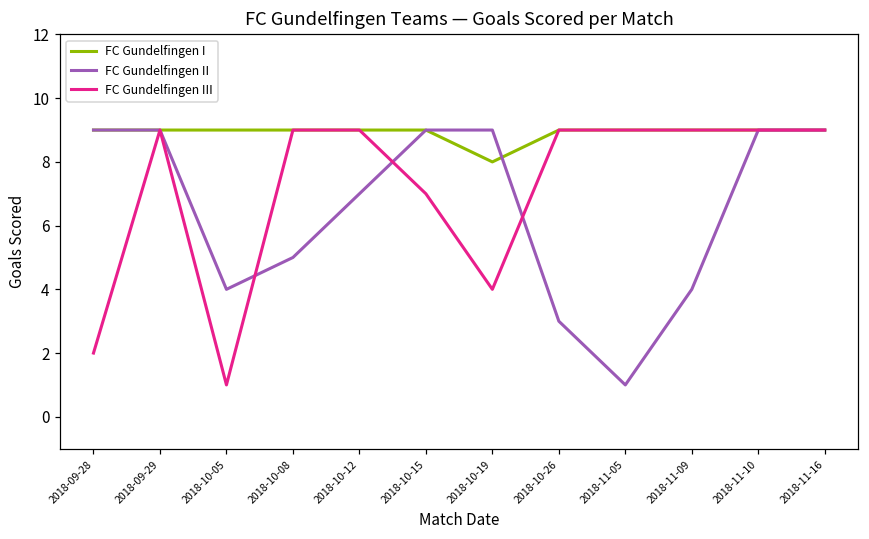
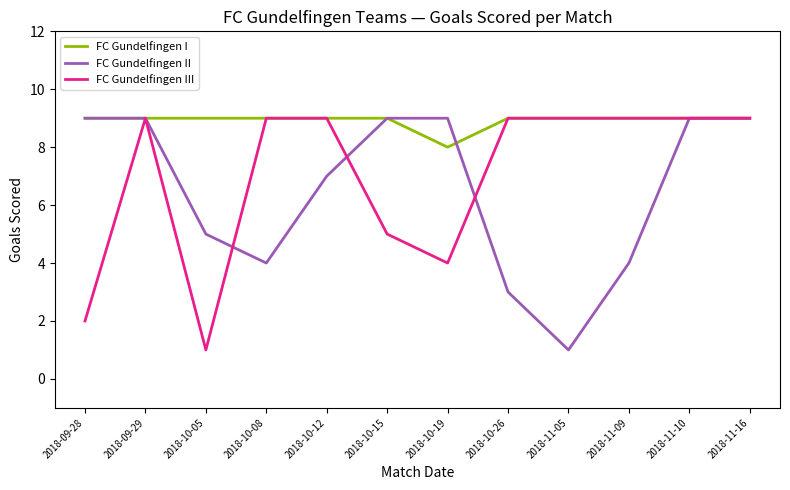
FC Gundelfingen II, 2018-10-05: 4 -> 5
FC Gundelfingen II, 2018-10-08: 5 -> 4
FC Gundelfingen III, 2018-10-15: 7 -> 5
